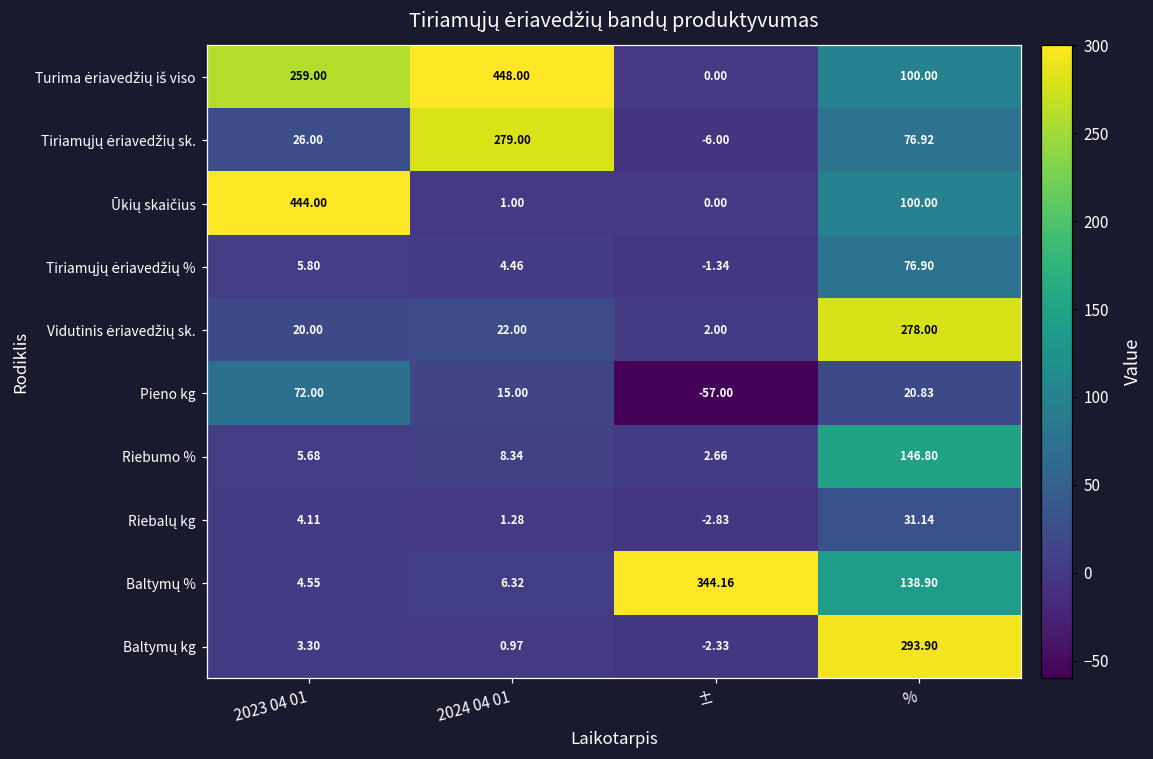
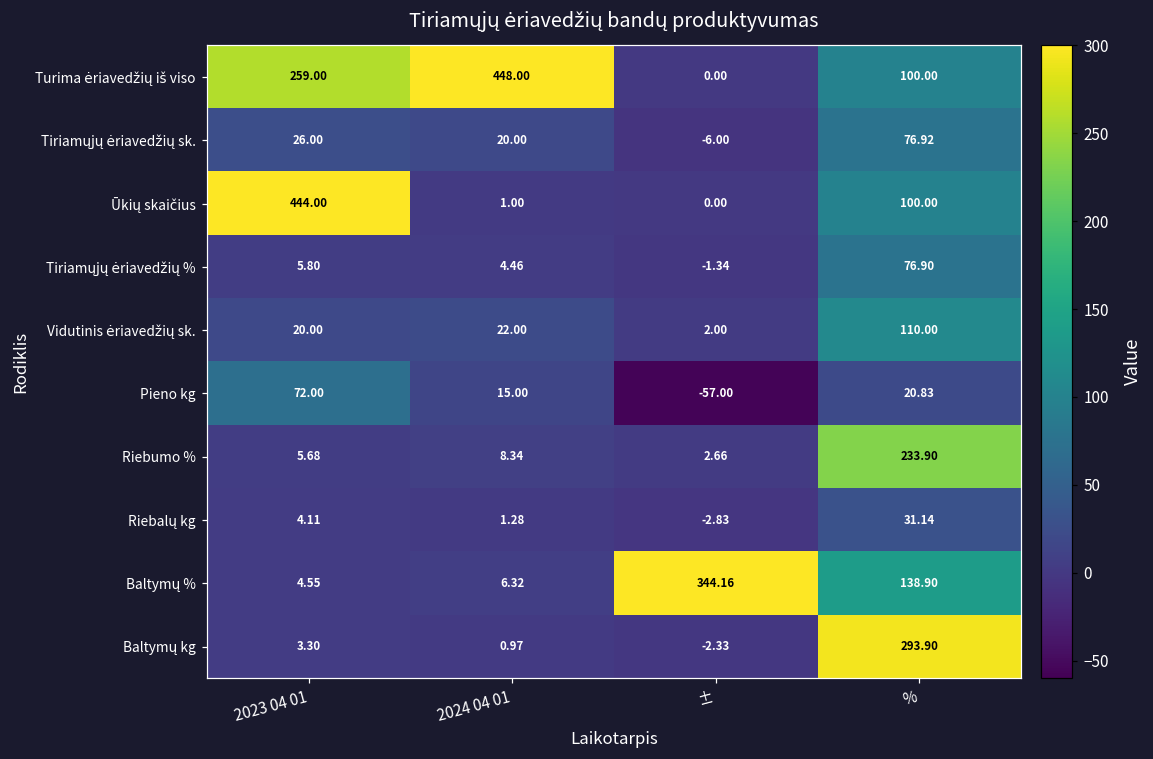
Tiriamųjų ėriavedžių sk., 2024 04 01: 279.00 -> 20.00
Vidutinis ėriavedžių sk., %: 278.00 -> 110.00
Riebumo %, %: 146.80 -> 233.90
